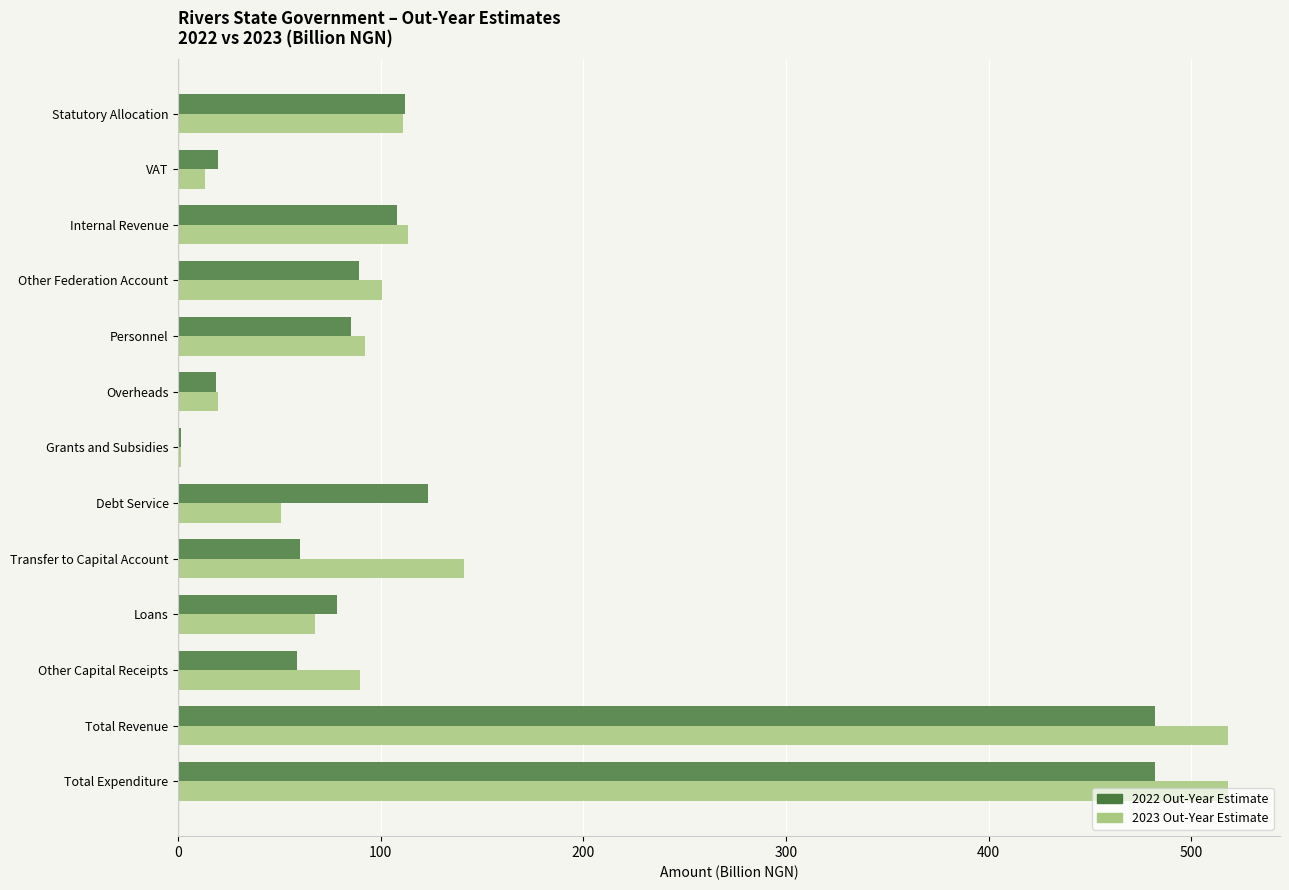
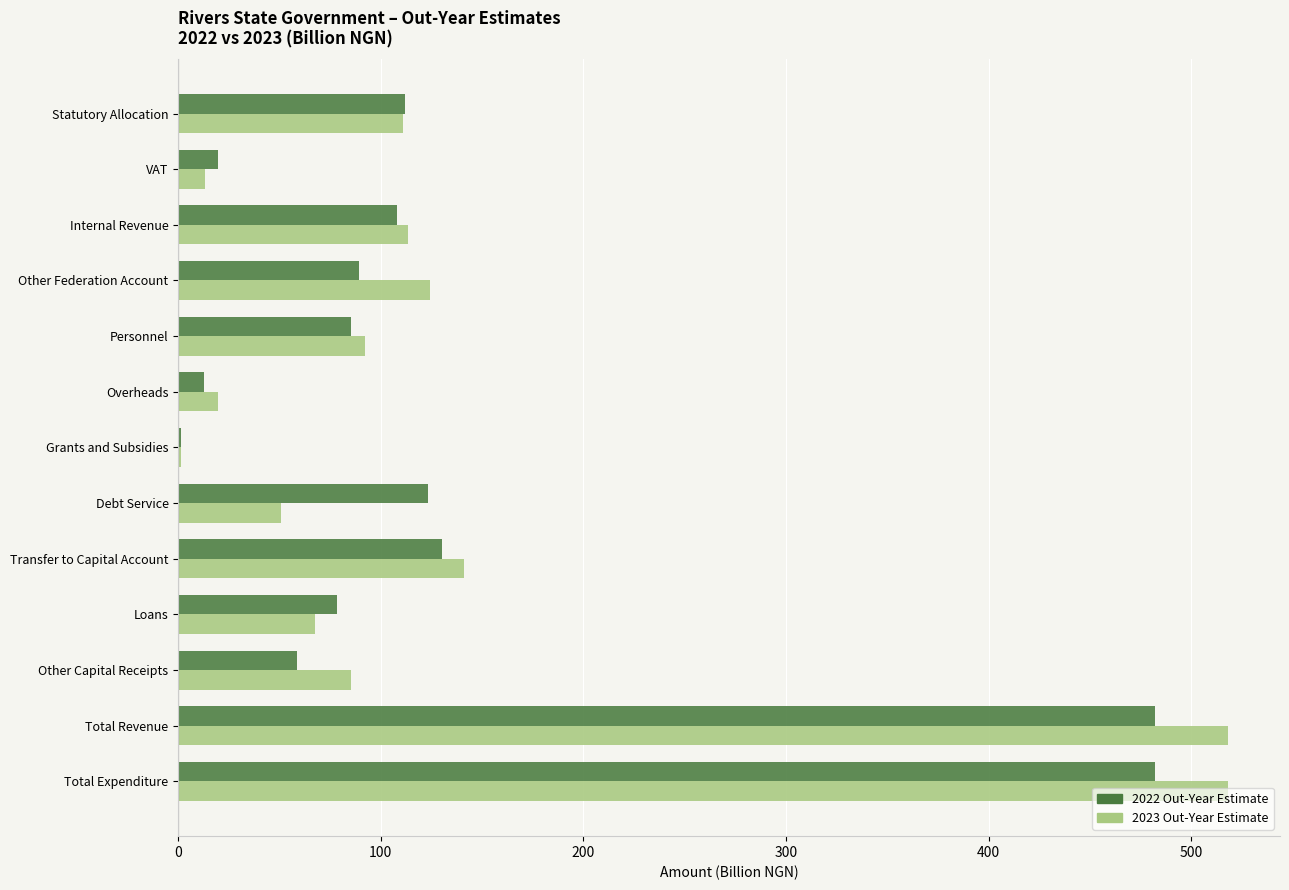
2023 Out-Year Estimate, Other Federation Account: 100 -> 124
2022 Out-Year Estimate, Overheads: 19 -> 13
2022 Out-Year Estimate, Transfer to Capital Account: 60 -> 130
2023 Out-Year Estimate, Other Capital Receipts: 90 -> 85
